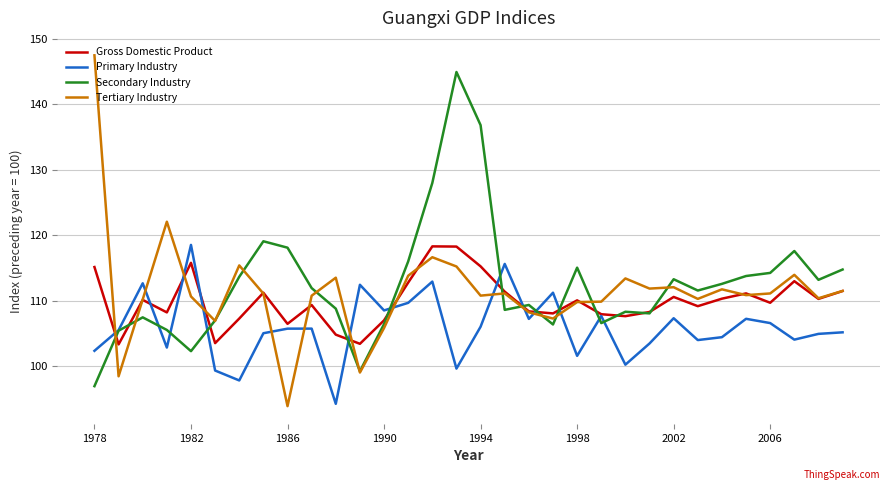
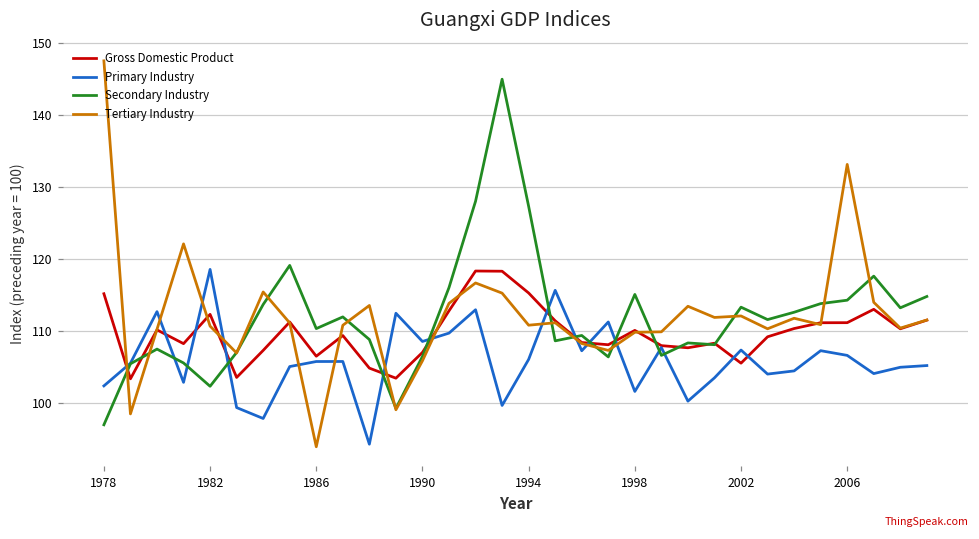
Gross Domestic Product, 1982: 116 -> 112
Secondary Industry, 1986: 118 -> 110
Secondary Industry, 1994: 137 -> 127
Gross Domestic Product, 2002: 111 -> 105
Gross Domestic Product, 2006: 110 -> 111
Tertiary Industry, 2006: 111 -> 133
